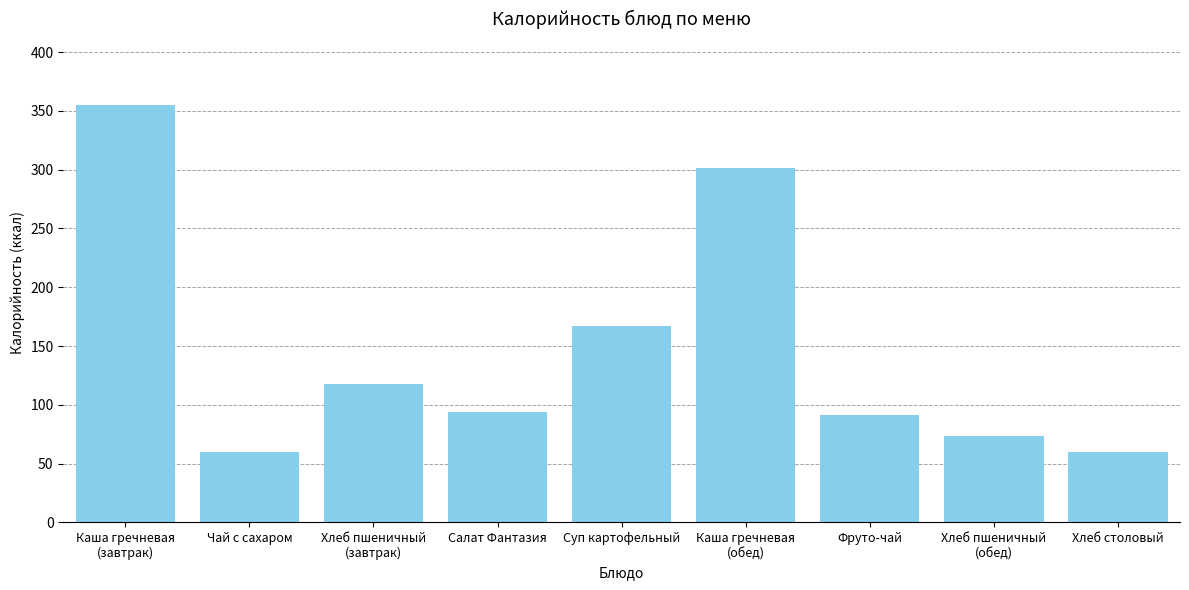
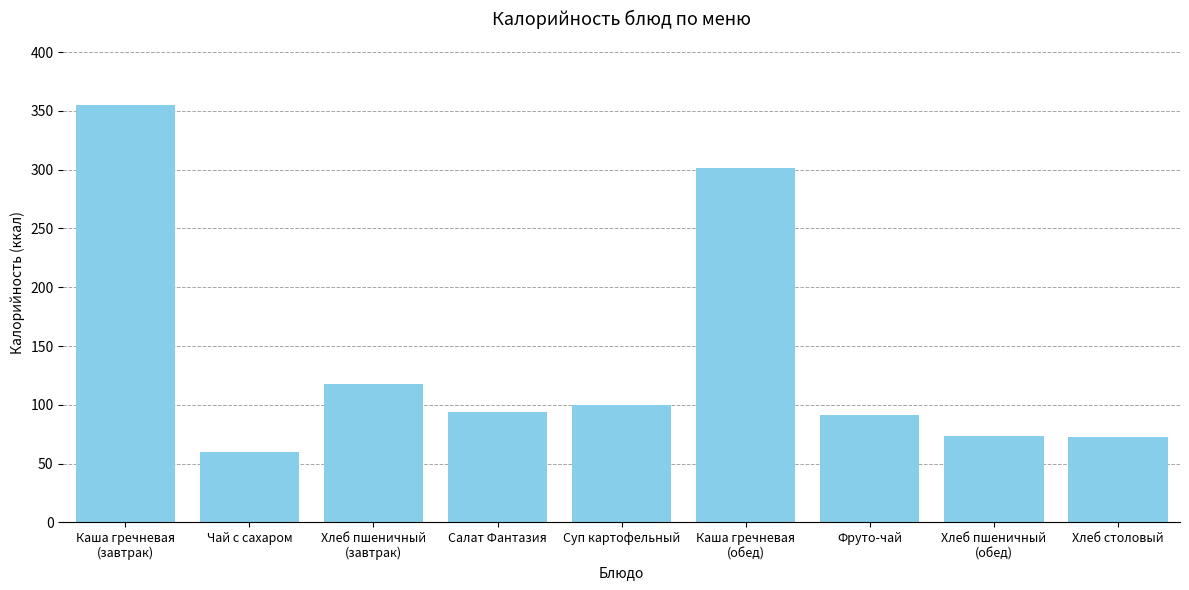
Суп картофельный: 167 -> 100
Хлеб столовый: 60 -> 72
